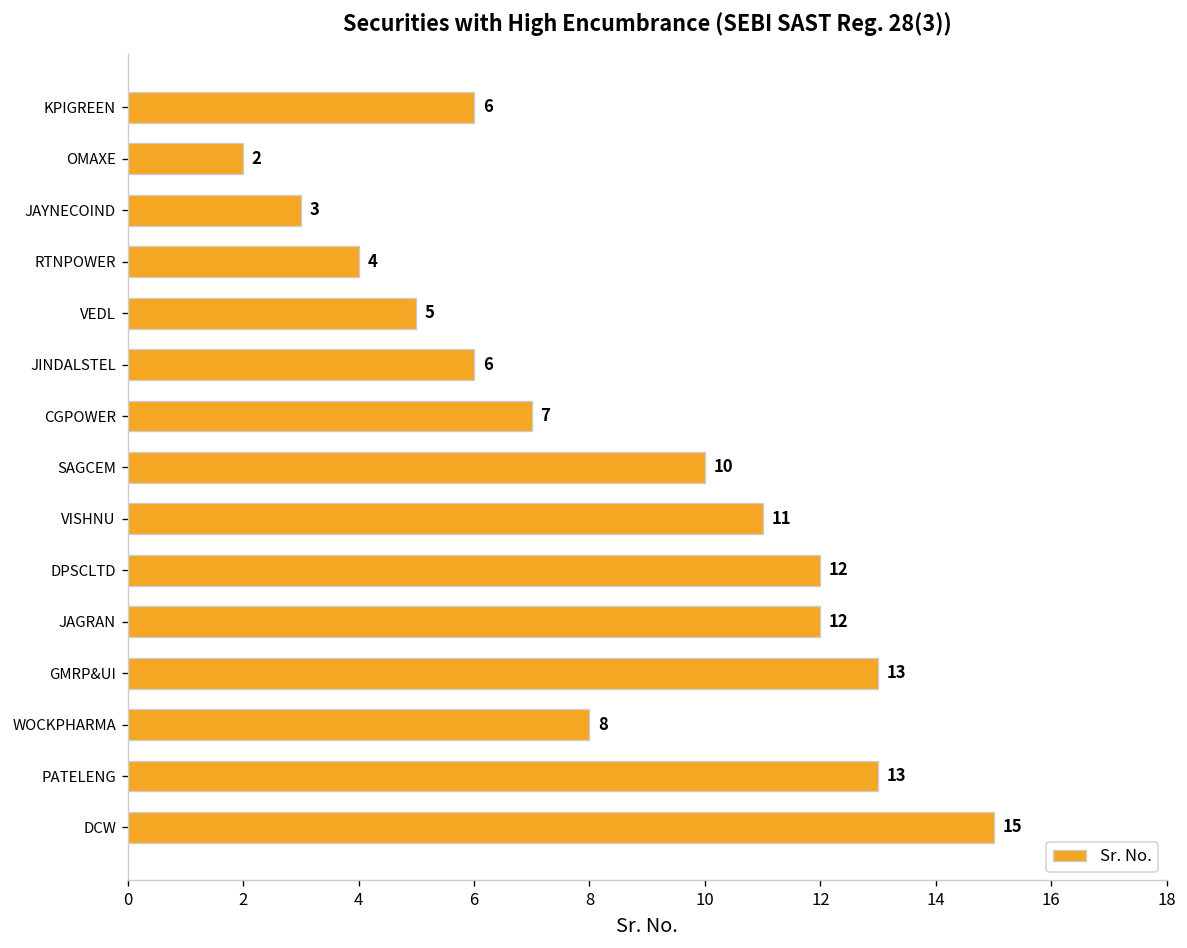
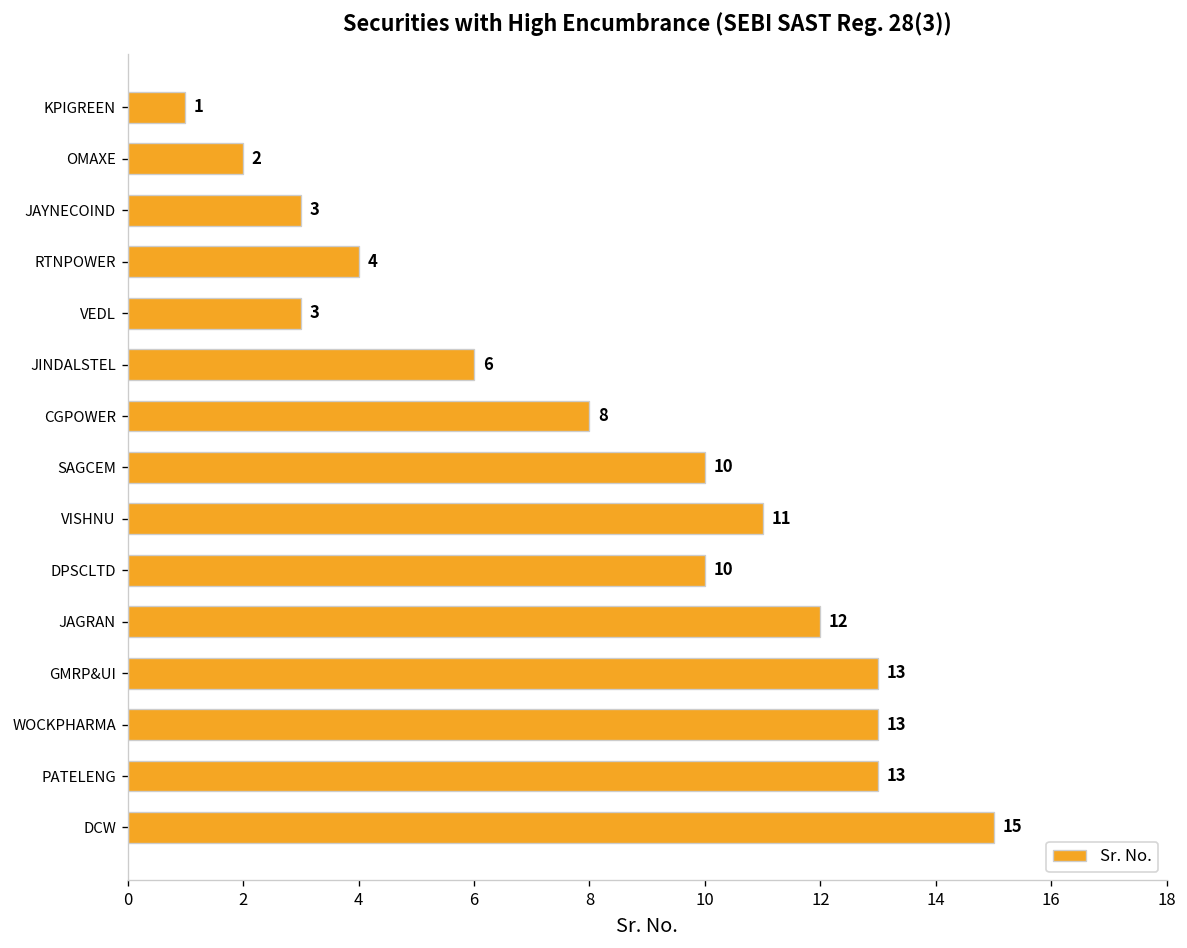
KPIGREEN: 6 -> 1
VEDL: 5 -> 3
CGPOWER: 7 -> 8
DPSCLTD: 12 -> 10
WOCKPHARMA: 8 -> 13
